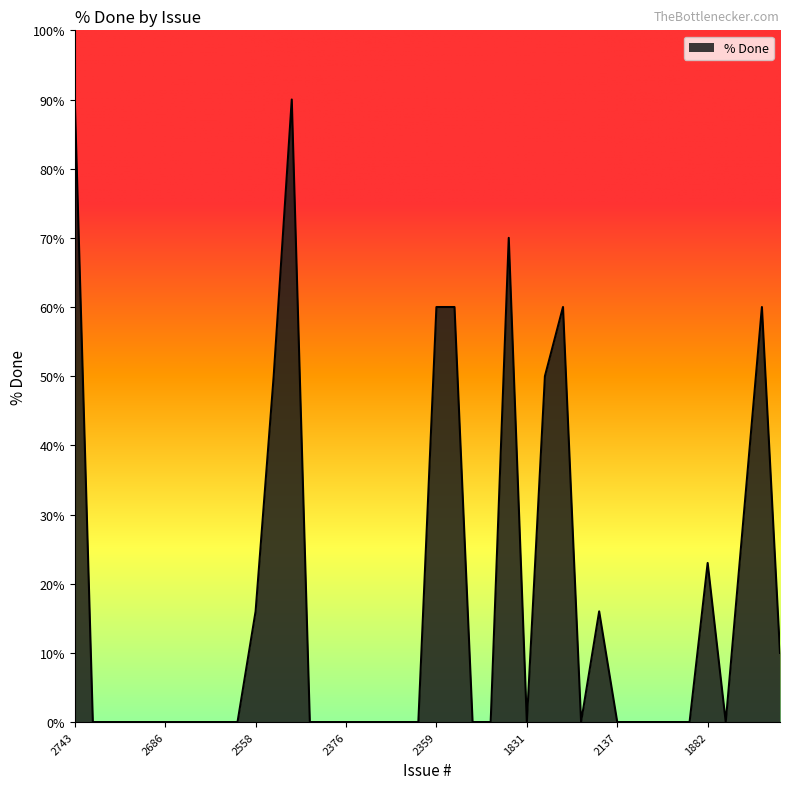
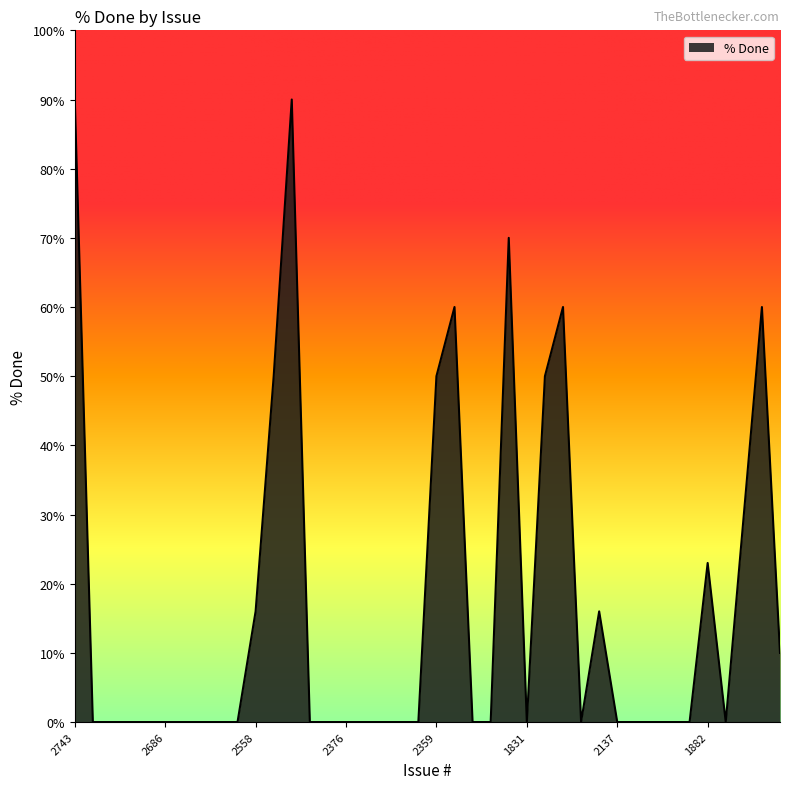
2359: 60% -> 50%
